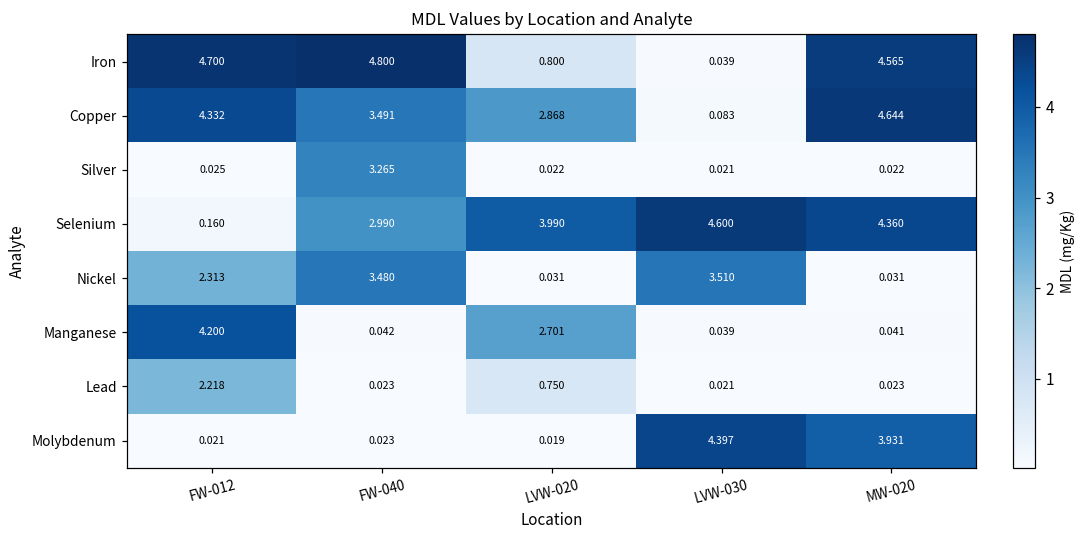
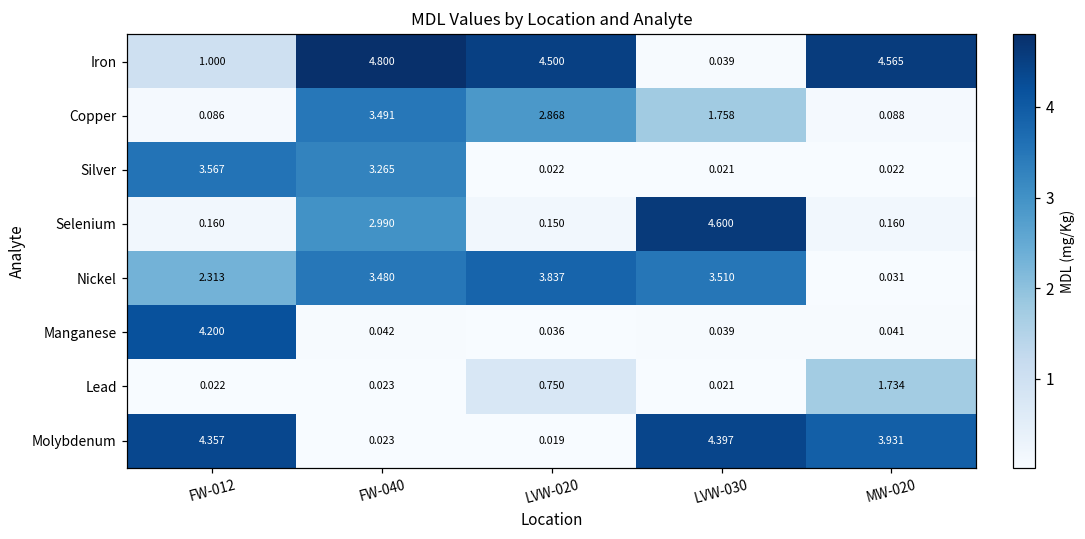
Iron, FW-012: 4.700 -> 1.000
Iron, LVW-020: 0.800 -> 4.500
Copper, FW-012: 4.332 -> 0.086
Copper, LVW-030: 0.083 -> 1.758
Copper, MW-020: 4.644 -> 0.088
Silver, FW-012: 0.025 -> 3.567
Selenium, LVW-020: 3.990 -> 0.150
Selenium, MW-020: 4.360 -> 0.160
Nickel, LVW-020: 0.031 -> 3.837
Manganese, LVW-020: 2.701 -> 0.036
Lead, FW-012: 2.218 -> 0.022
Lead, MW-020: 0.023 -> 1.734
Molybdenum, FW-012: 0.021 -> 4.357
